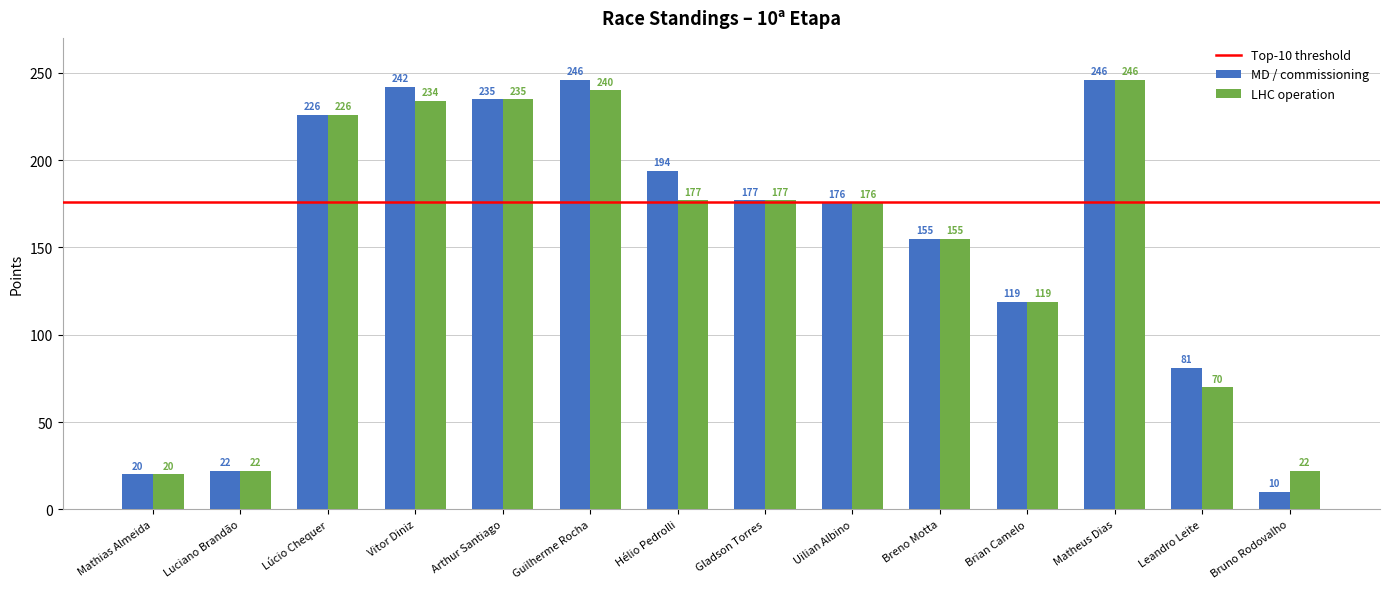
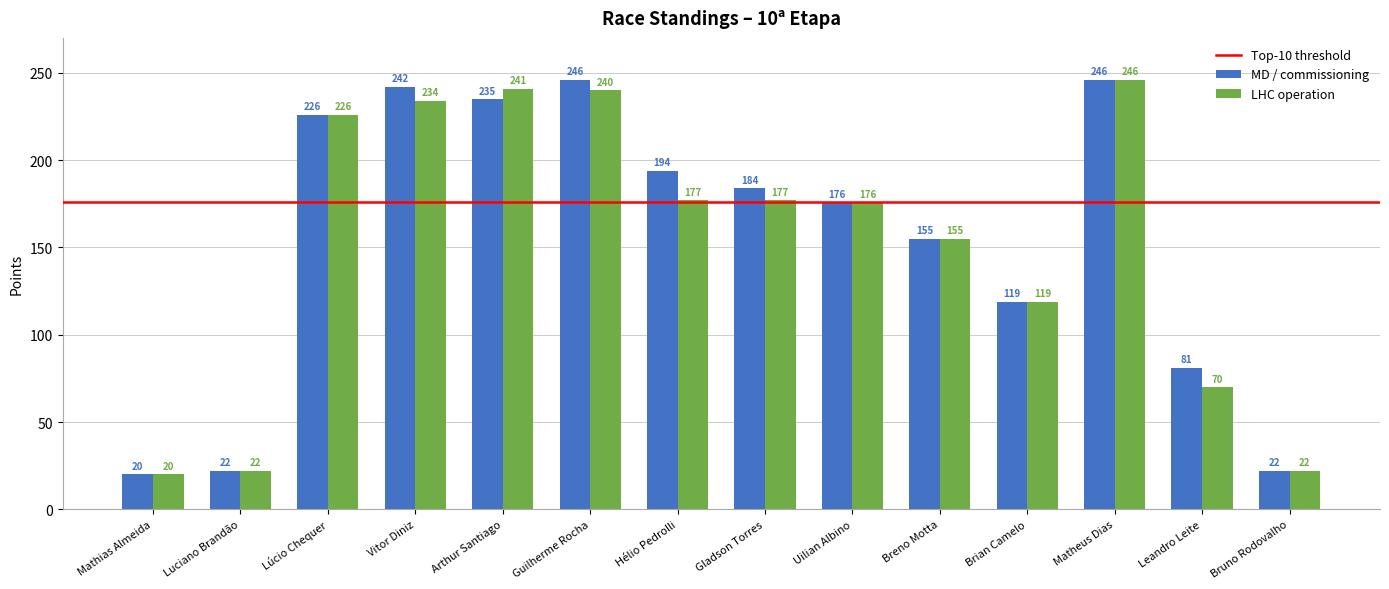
LHC operation, Arthur Santiago: 235 -> 241
MD / commissioning, Gladson Torres: 177 -> 184
MD / commissioning, Bruno Rodovalho: 10 -> 22
